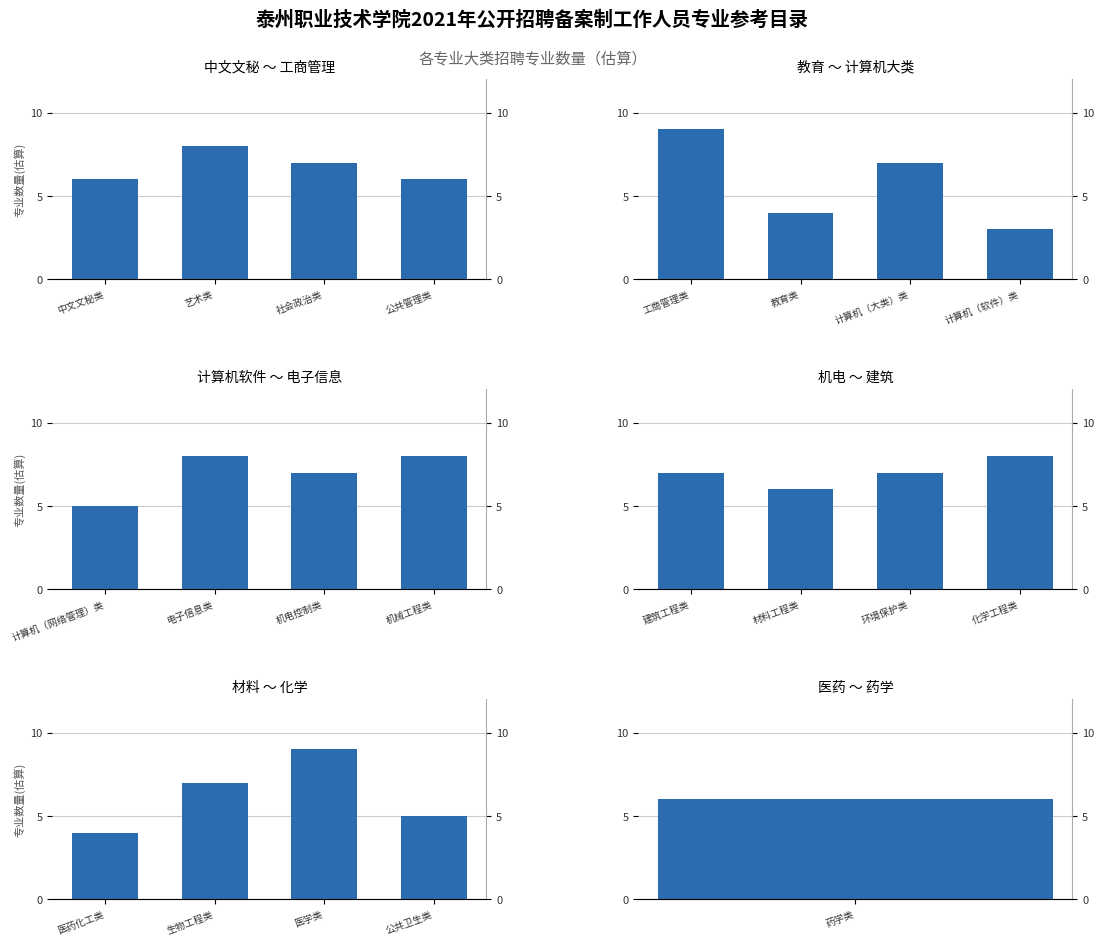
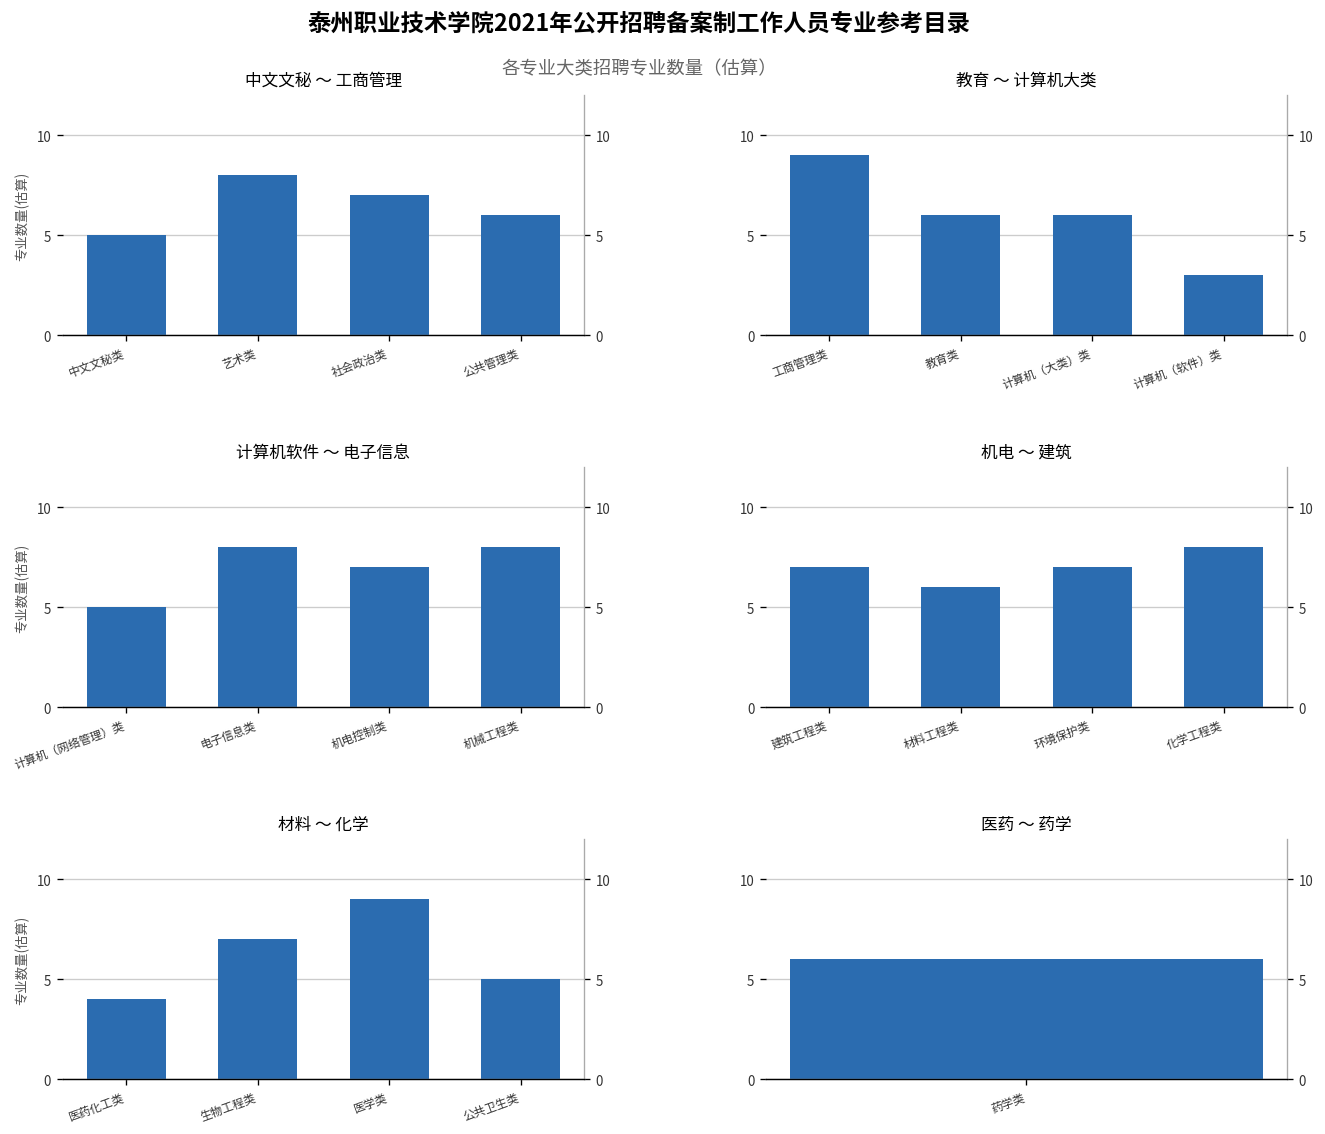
中文文秘 ～ 工商管理, 中文文秘类: 6 -> 5
教育 ～ 计算机大类, 教育类: 4 -> 6
教育 ～ 计算机大类, 计算机（大类）类: 7 -> 6
